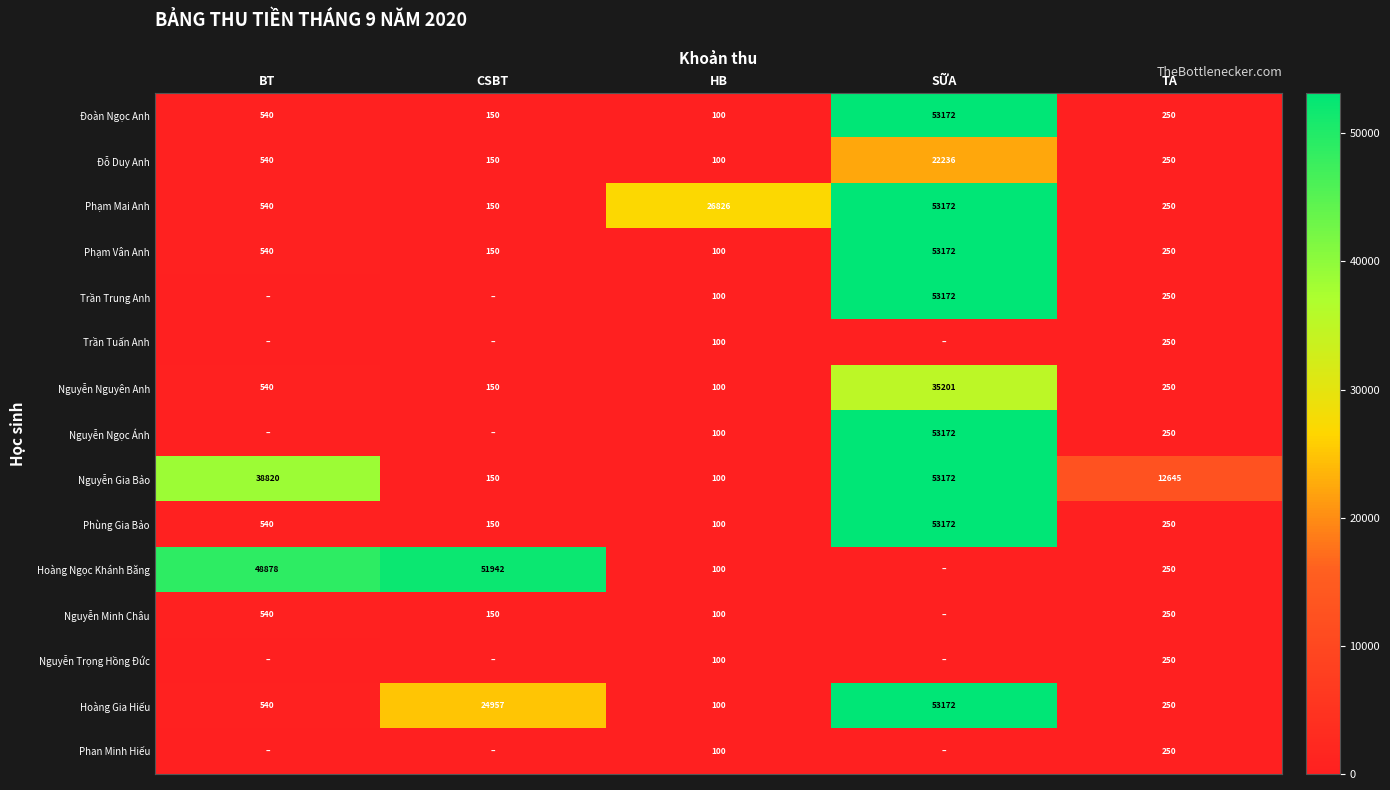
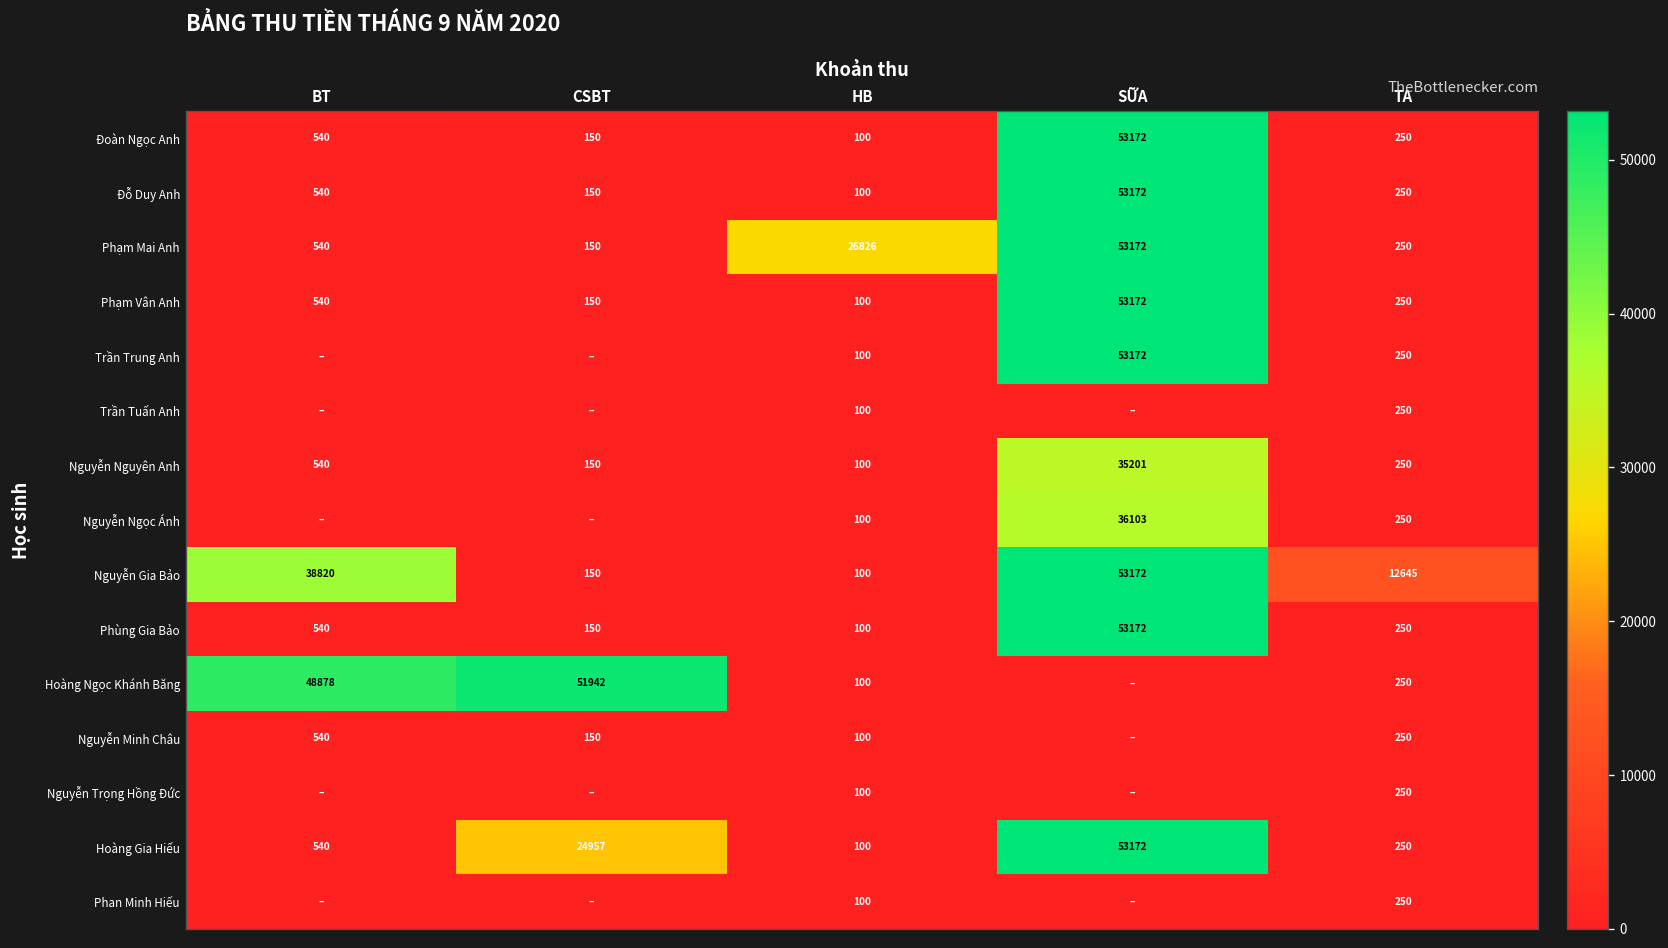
Đỗ Duy Anh, SỮA: 22236 -> 53172
Nguyễn Ngọc Ánh, SỮA: 53172 -> 36103
